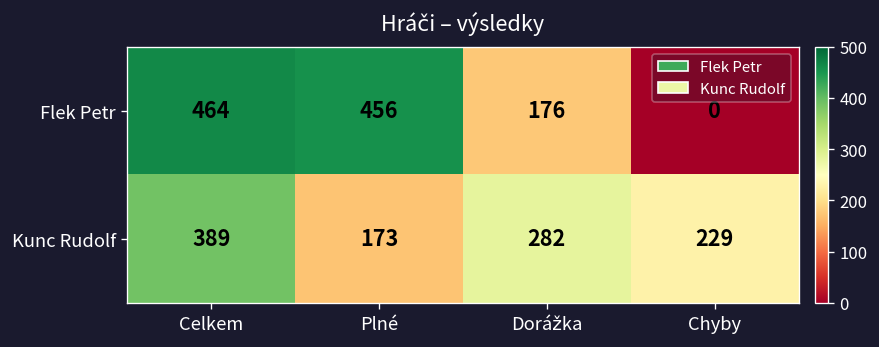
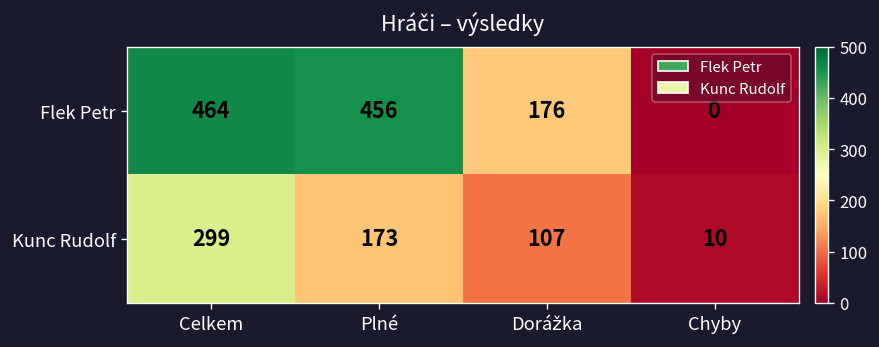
Kunc Rudolf, Celkem: 389 -> 299
Kunc Rudolf, Dorážka: 282 -> 107
Kunc Rudolf, Chyby: 229 -> 10
